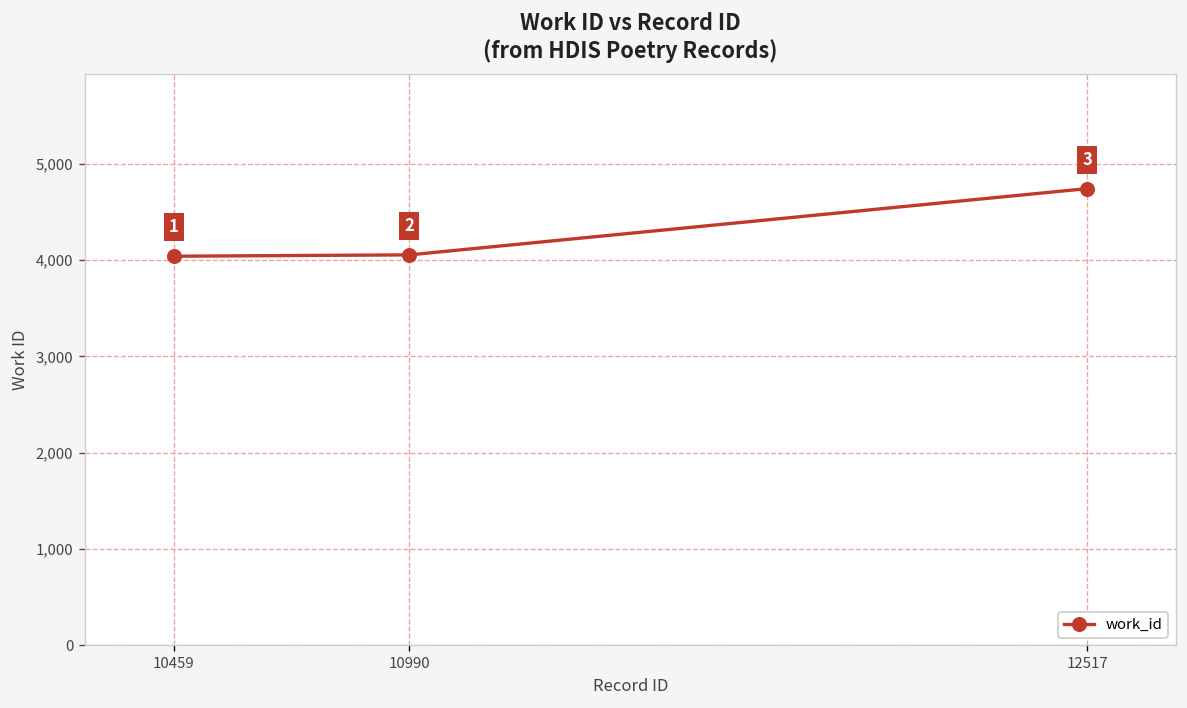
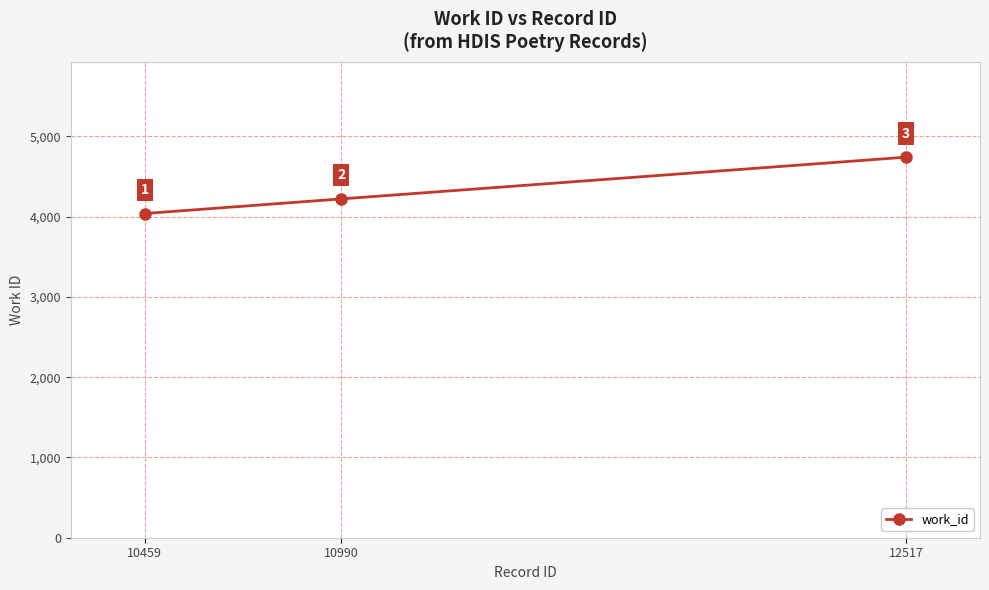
10990: 4,100 -> 4,200
